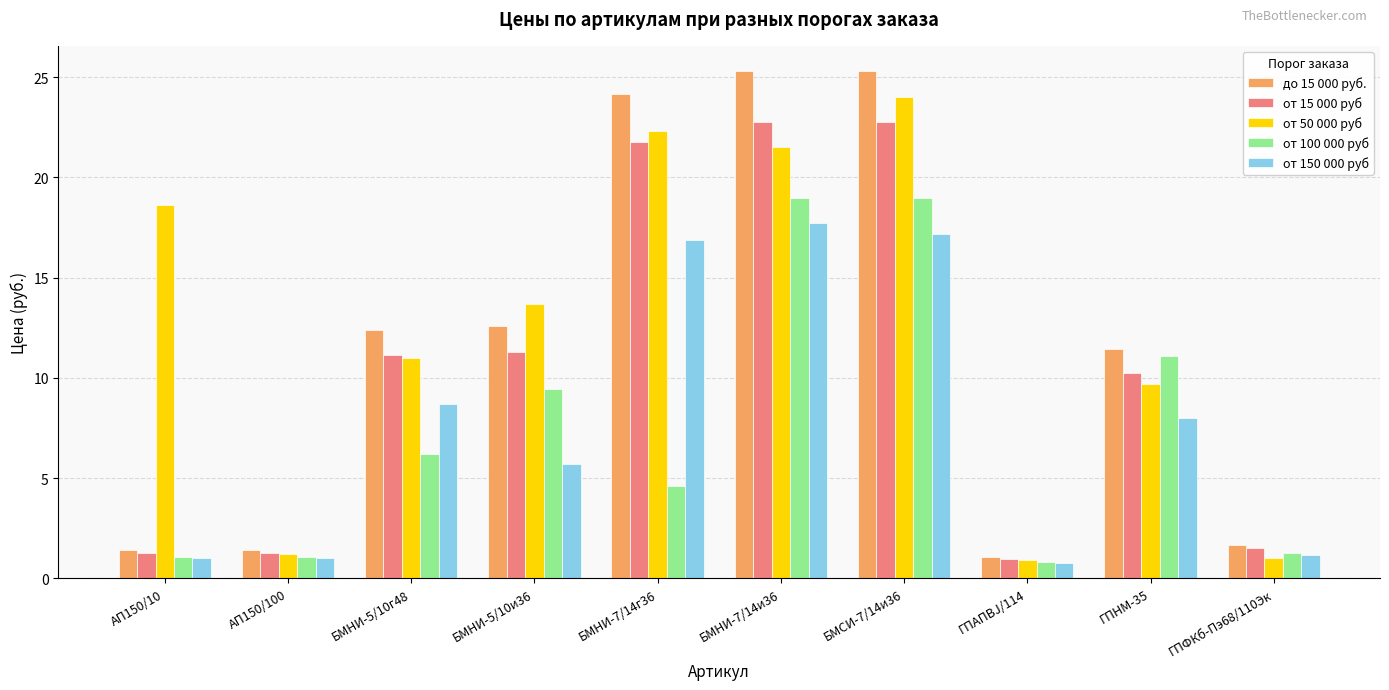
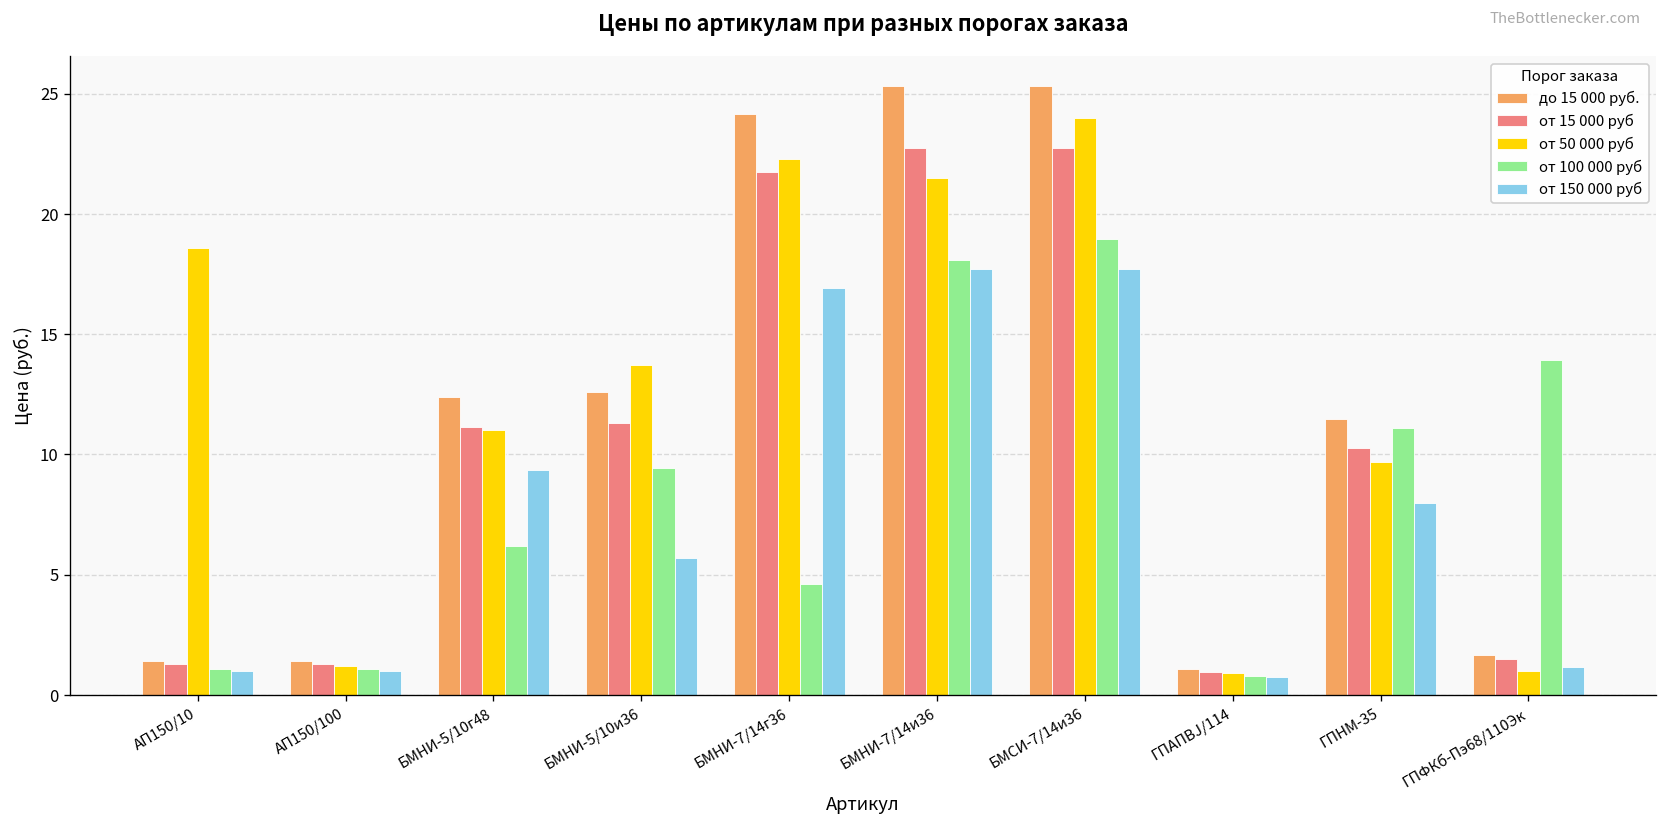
от 150 000 руб, БМНИ-5/10г48: 8.7 -> 9.4
от 100 000 руб, БМНИ-7/14и36: 19.0 -> 18.1
от 150 000 руб, БМСИ-7/14и36: 17.2 -> 17.7
от 100 000 руб, ГПФКб-Пэ68/110Эк: 1.3 -> 13.9
